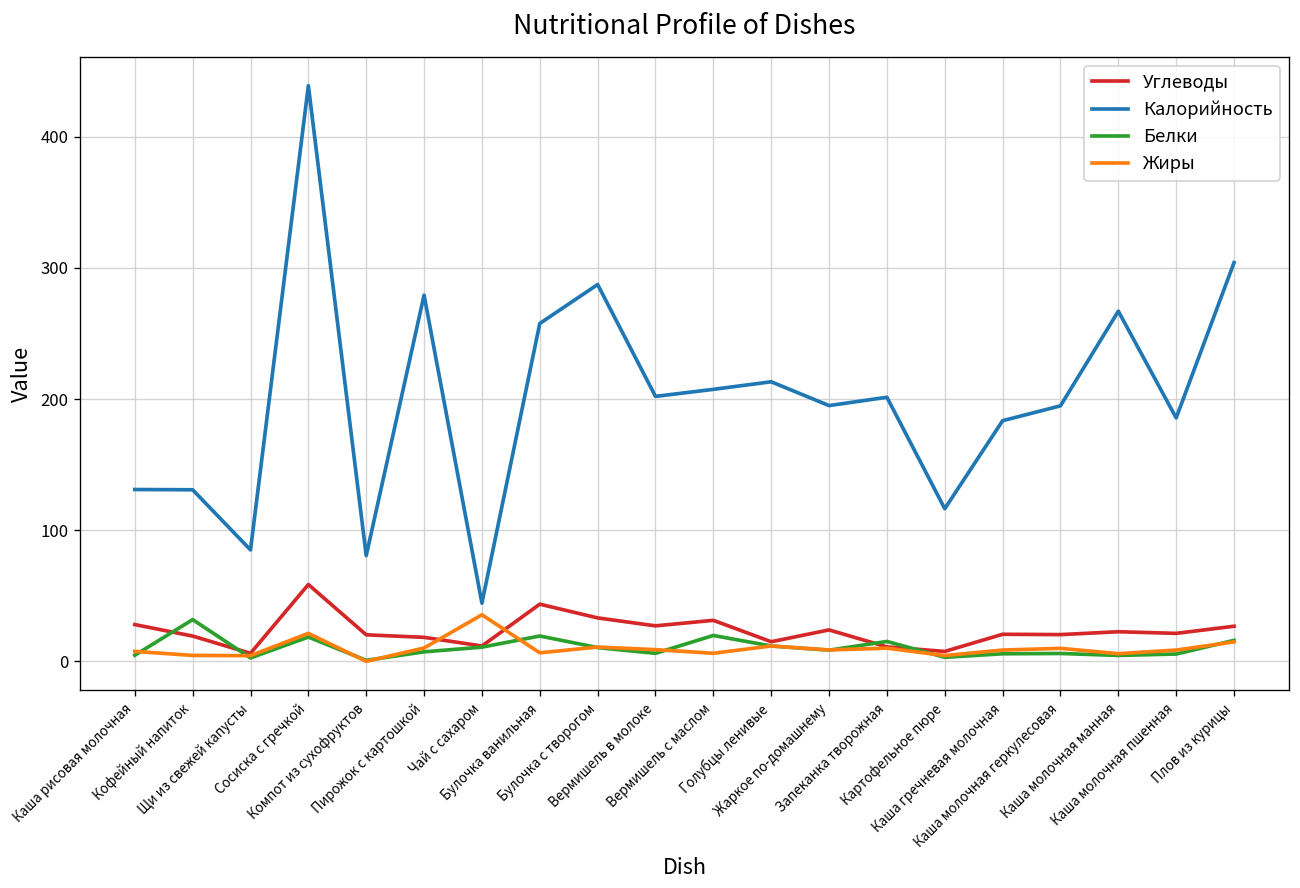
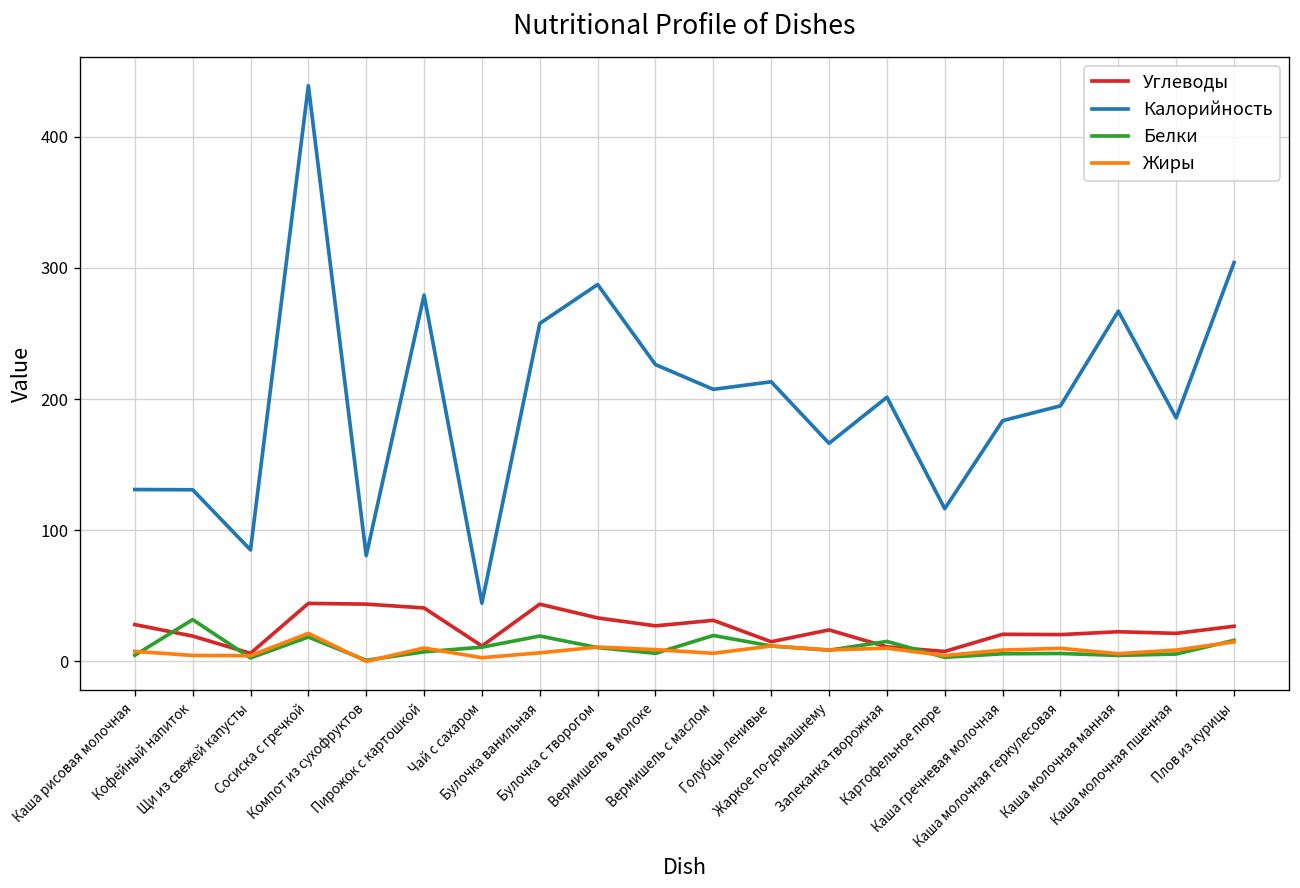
Углеводы, Сосиска с гречкой: 59 -> 44
Углеводы, Компот из сухофруктов: 20 -> 44
Углеводы, Пирожок с картошкой: 18 -> 41
Жиры, Чай с сахаром: 36 -> 3
Калорийность, Вермишель в молоке: 202 -> 226
Калорийность, Жаркое по-домашнему: 195 -> 166
